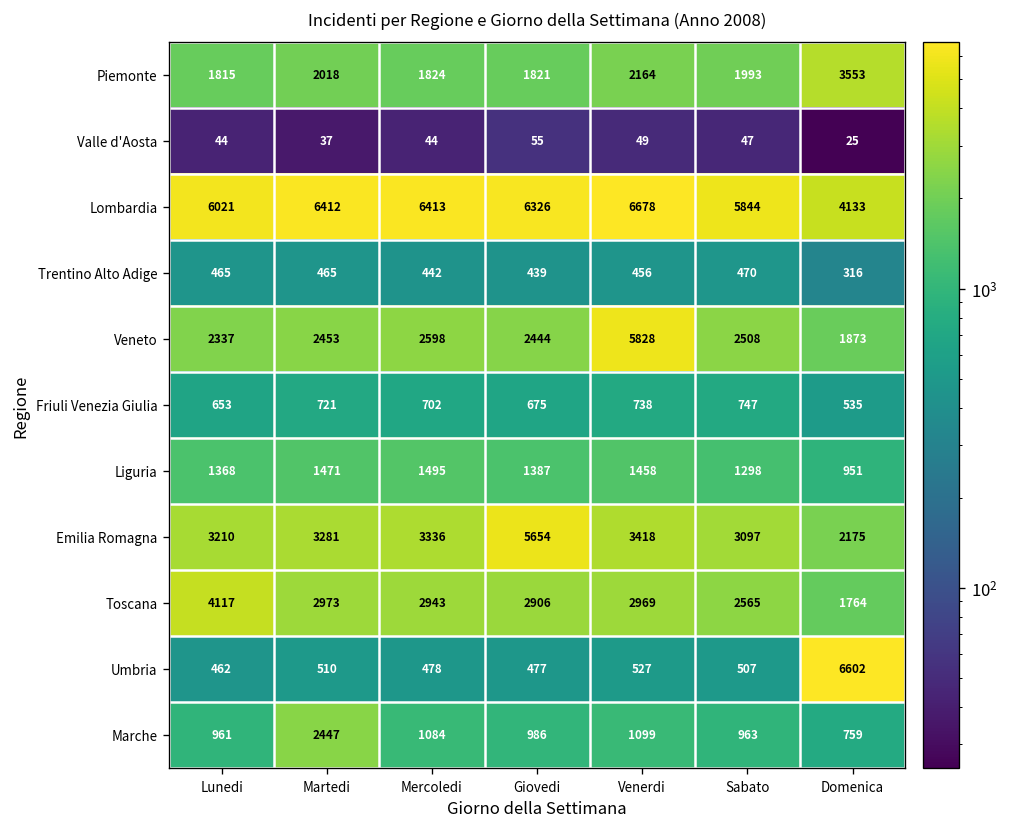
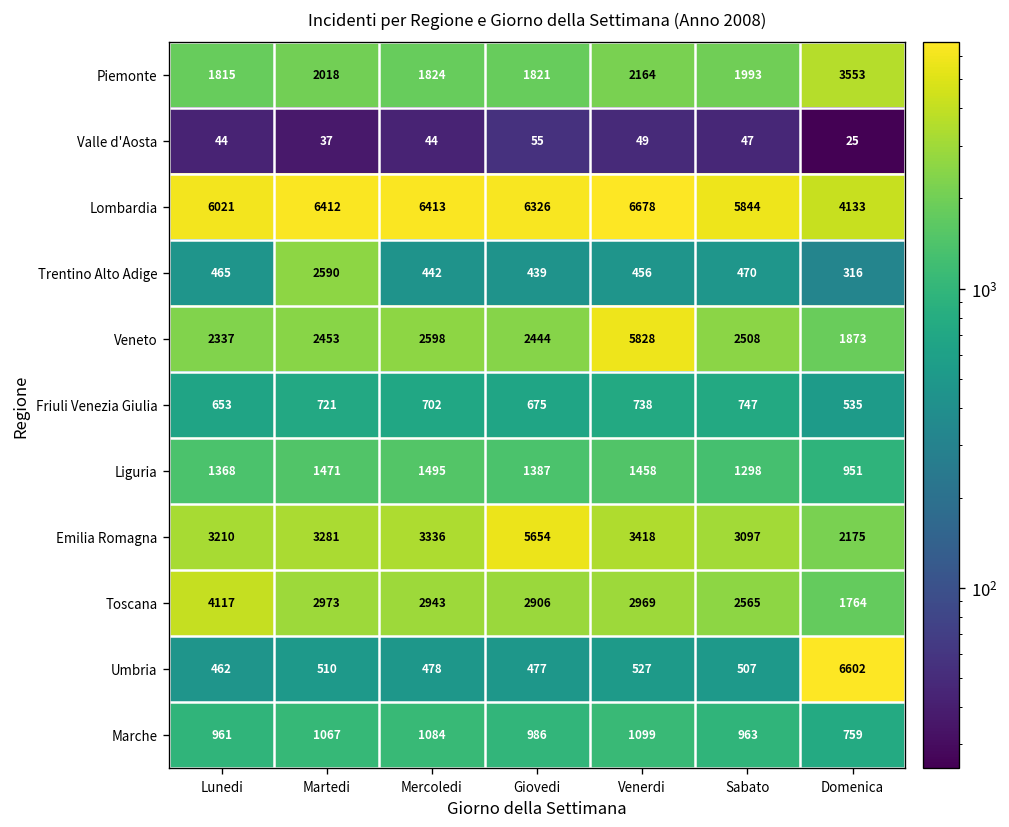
Trentino Alto Adige, Martedi: 465 -> 2590
Marche, Martedi: 2447 -> 1067
